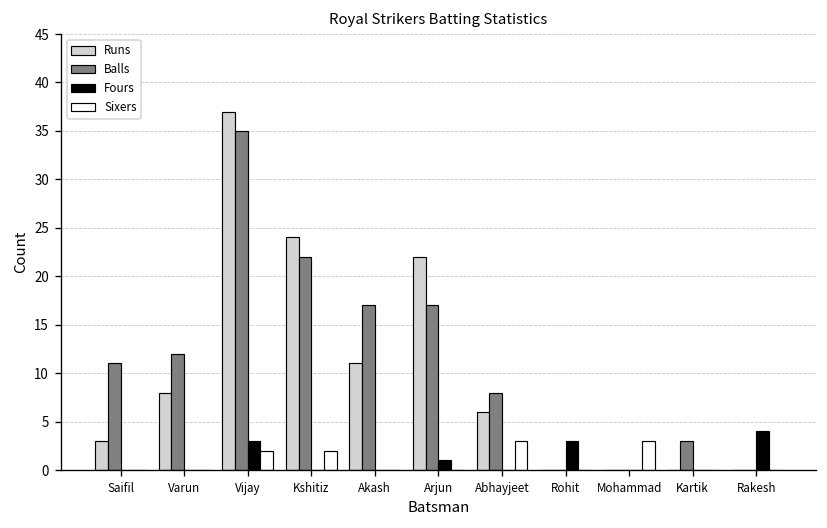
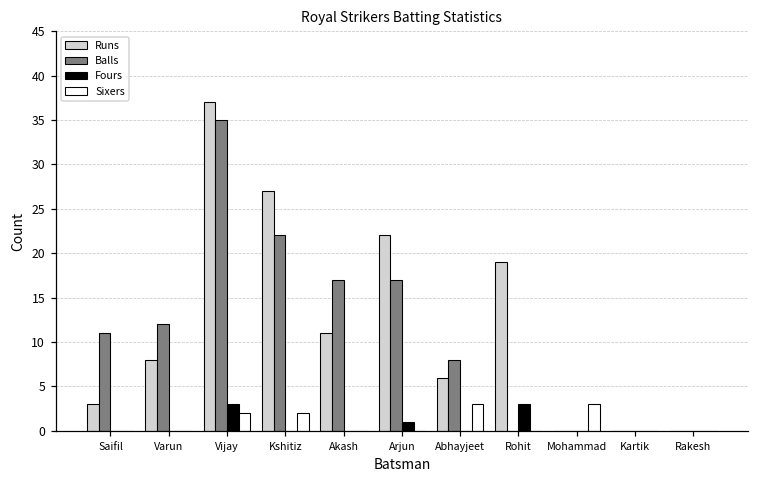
Runs, Kshitiz: 24 -> 27
Runs, Rohit: 0 -> 19
Balls, Kartik: 3 -> 0
Fours, Rakesh: 4 -> 0
